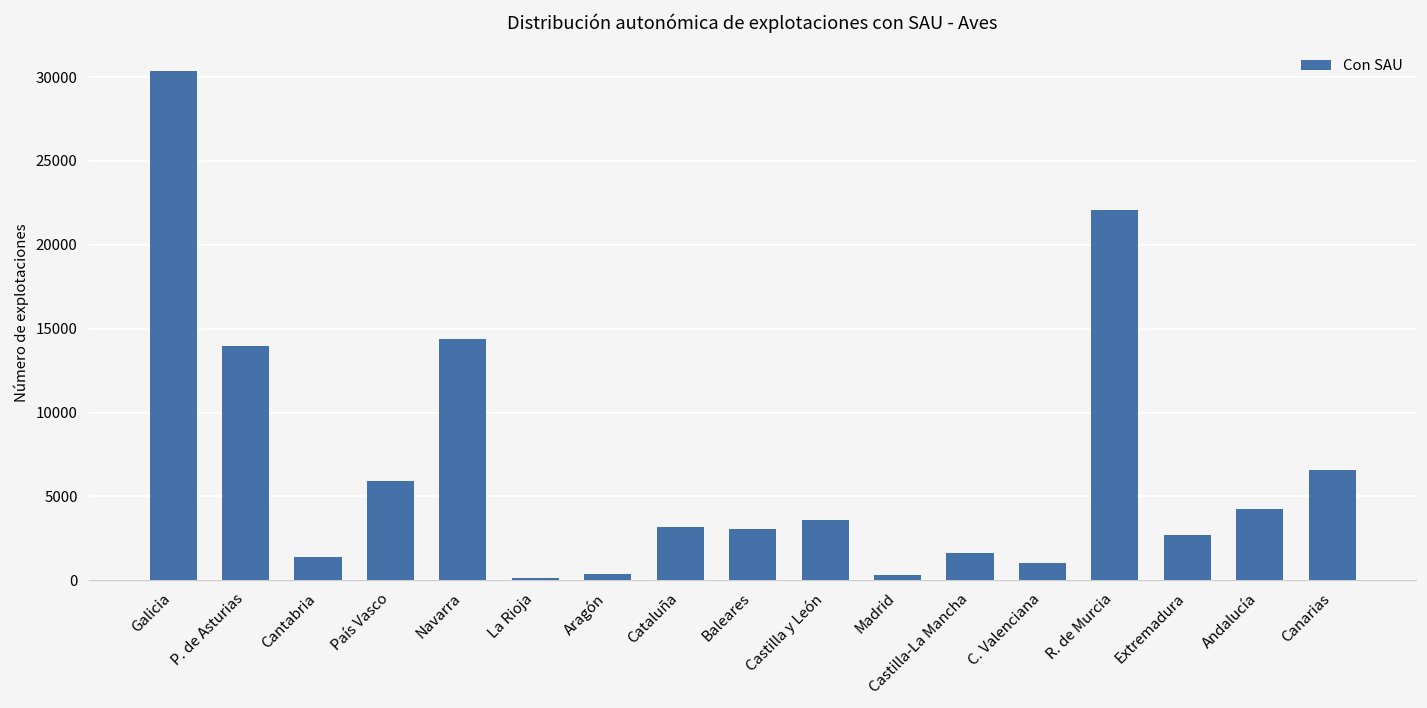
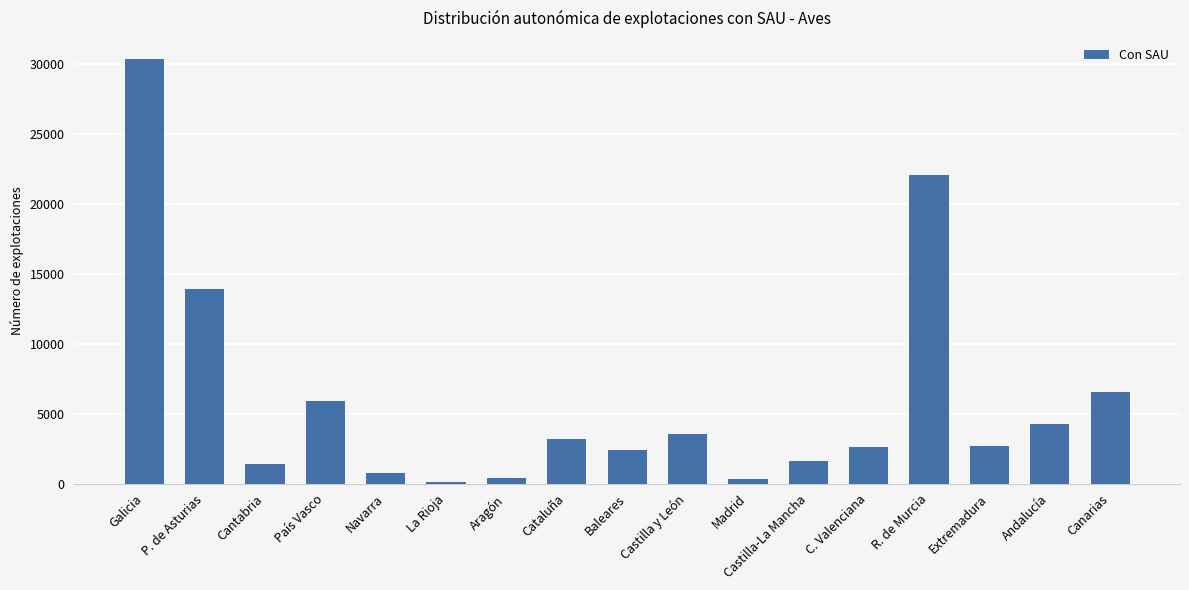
Navarra: 14400 -> 700
Baleares: 3100 -> 2400
C. Valenciana: 1000 -> 2600
